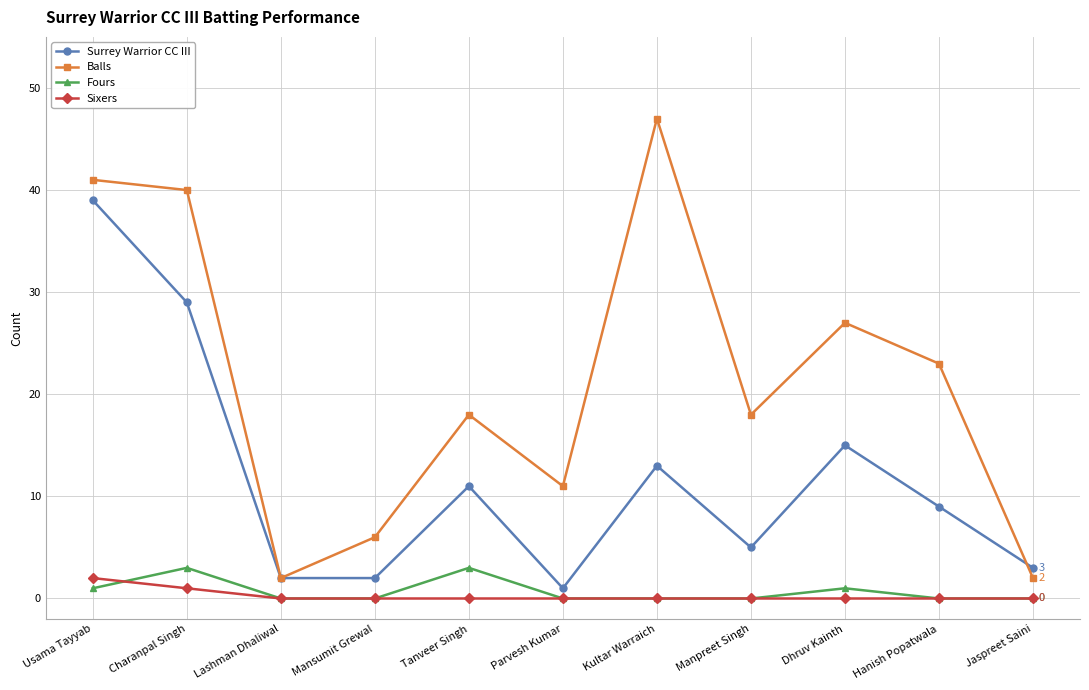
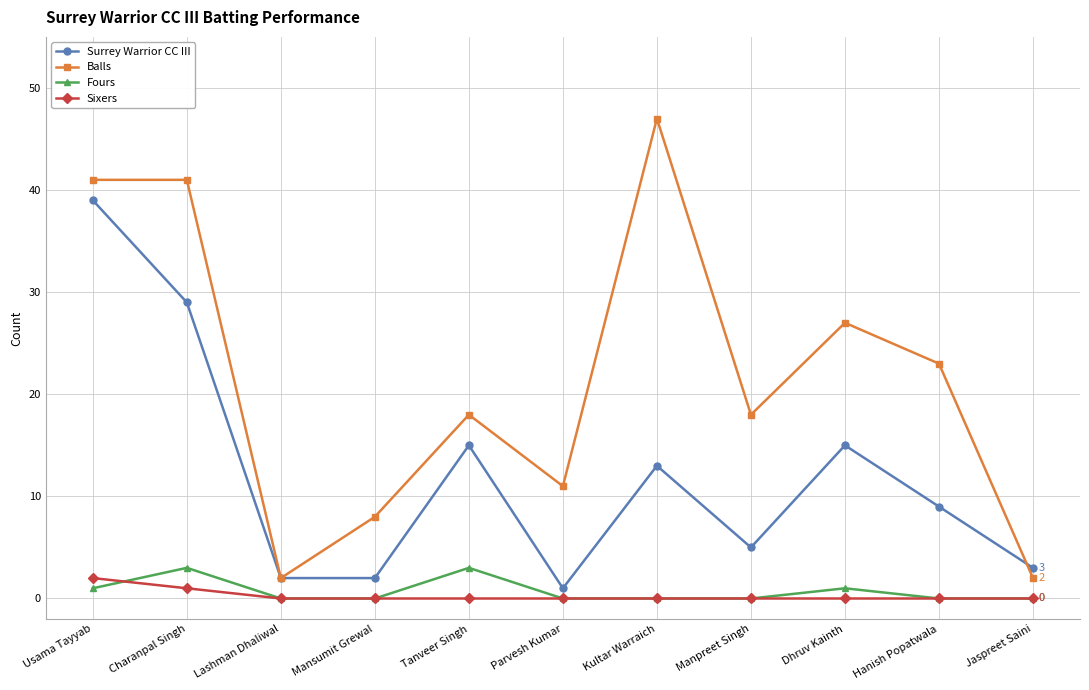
Balls, Charanpal Singh: 40 -> 41
Balls, Mansumit Grewal: 6 -> 8
Surrey Warrior CC III, Tanveer Singh: 11 -> 15
